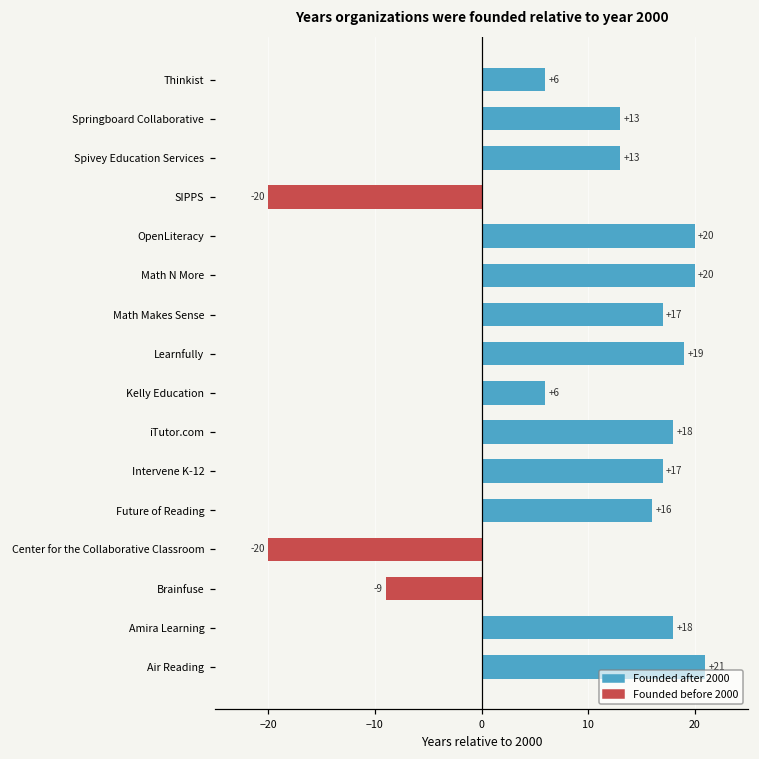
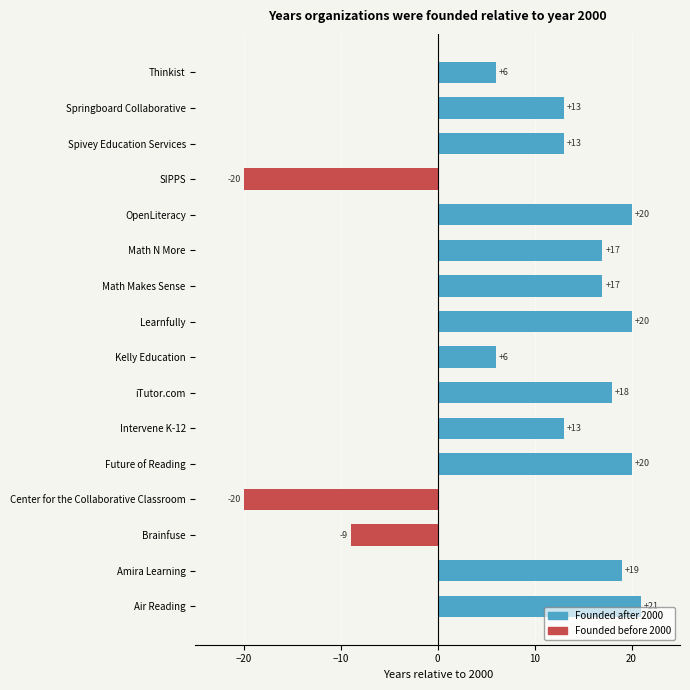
Math N More: +20 -> +17
Learnfully: +19 -> +20
Intervene K-12: +17 -> +13
Future of Reading: +16 -> +20
Amira Learning: +18 -> +19
